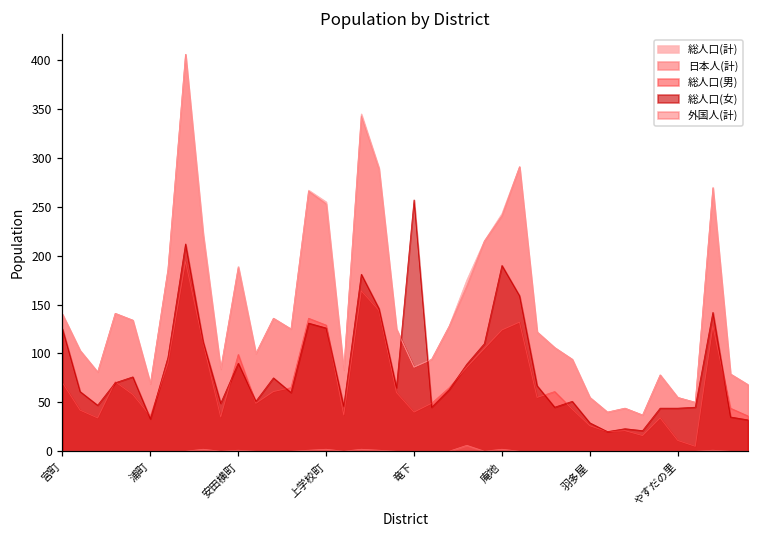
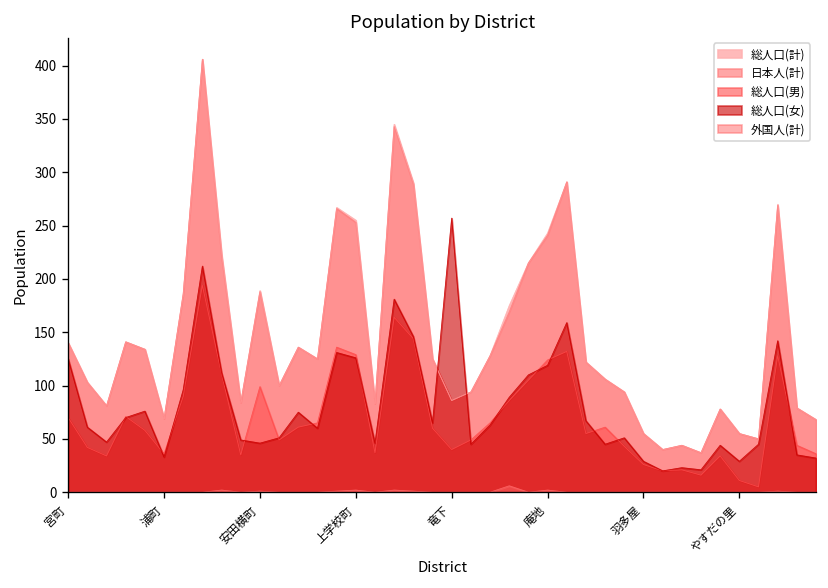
総人口(女), 安田横町: 90 -> 50
総人口(女), 庵地: 190 -> 120
総人口(女), やすだの里: 40 -> 30
